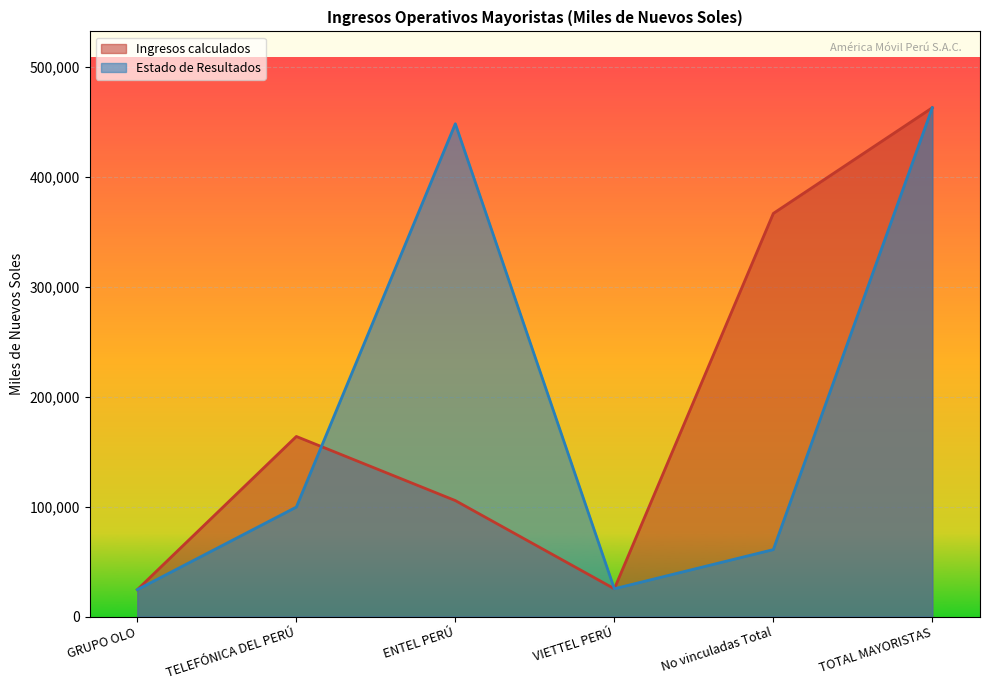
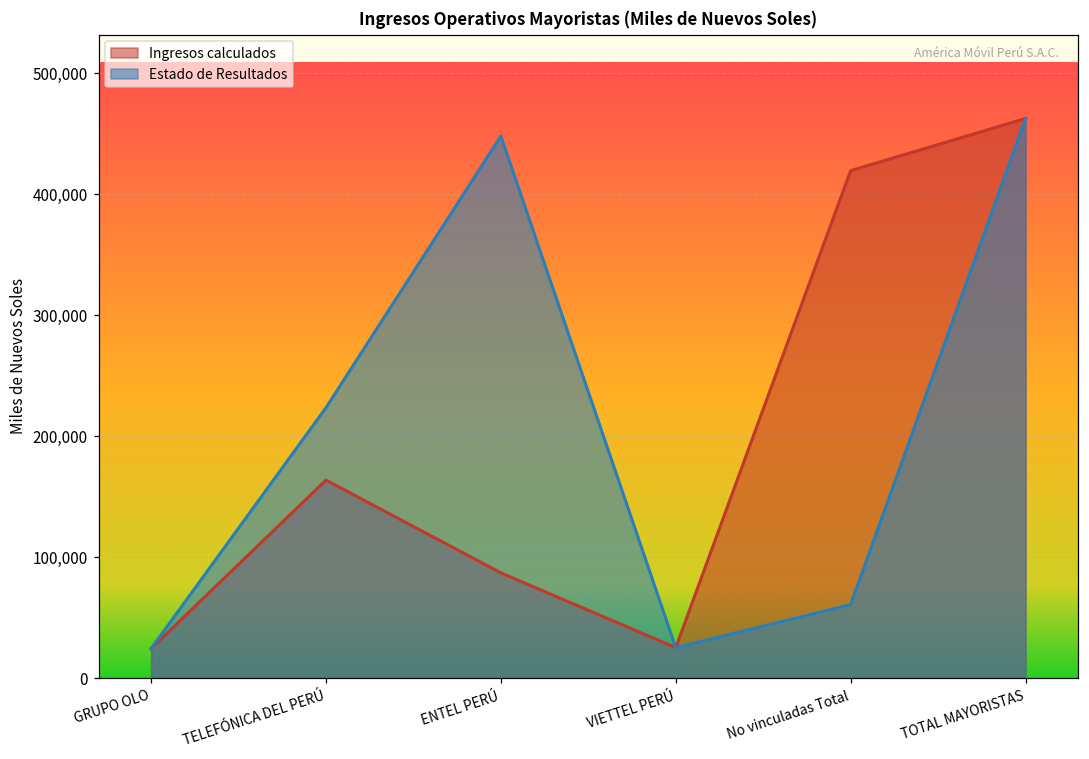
Estado de Resultados, TELEFÓNICA DEL PERÚ: 100,000 -> 224,000
Ingresos calculados, ENTEL PERÚ: 105,000 -> 87,000
Ingresos calculados, No vinculadas Total: 367,000 -> 420,000
